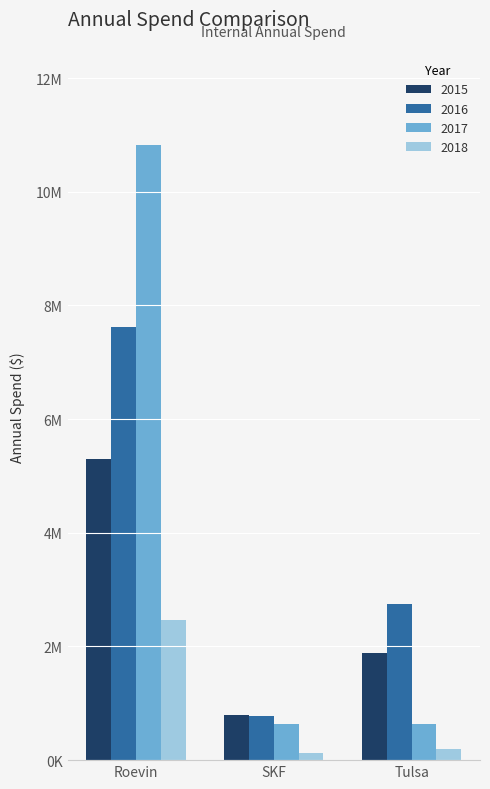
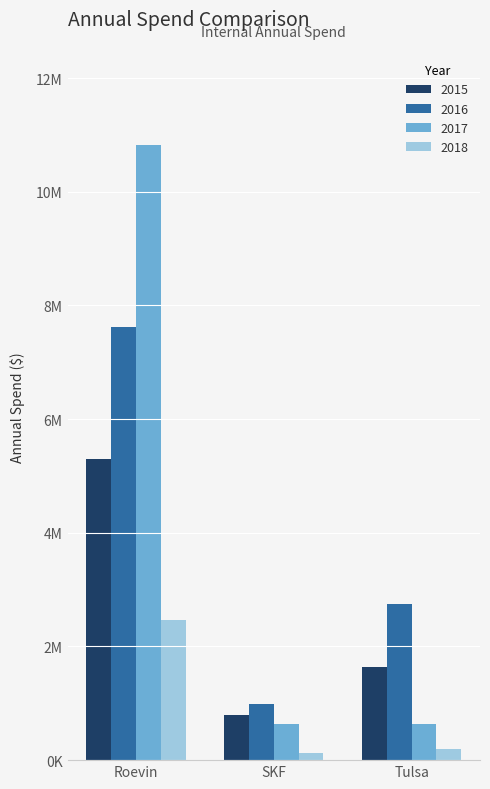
2016, SKF: 800000 -> 1000000
2015, Tulsa: 1900000 -> 1600000
